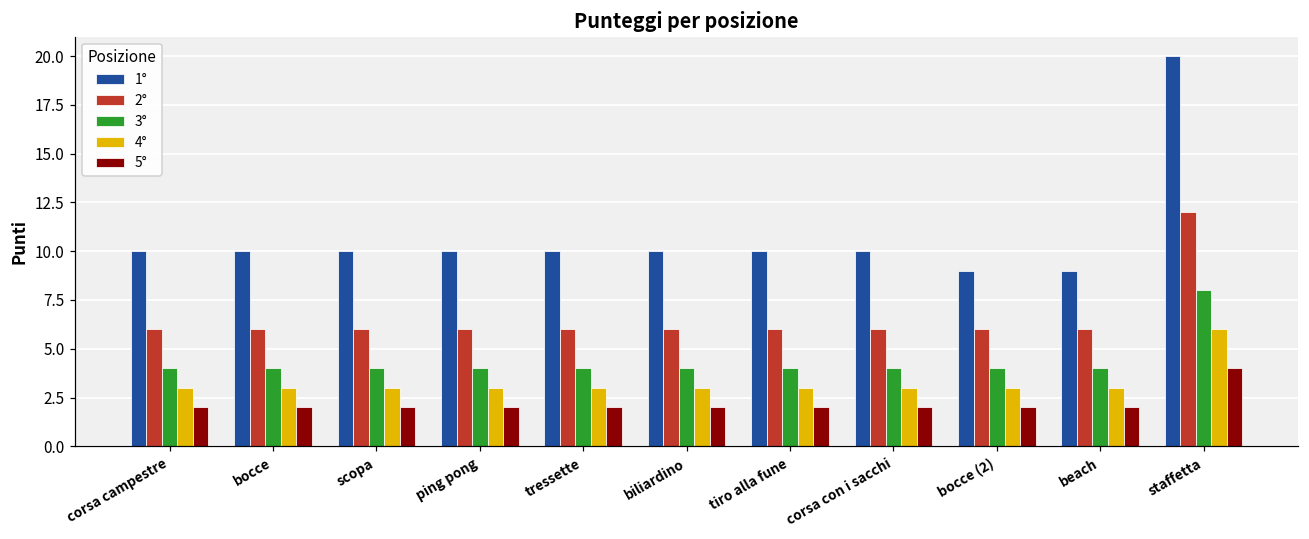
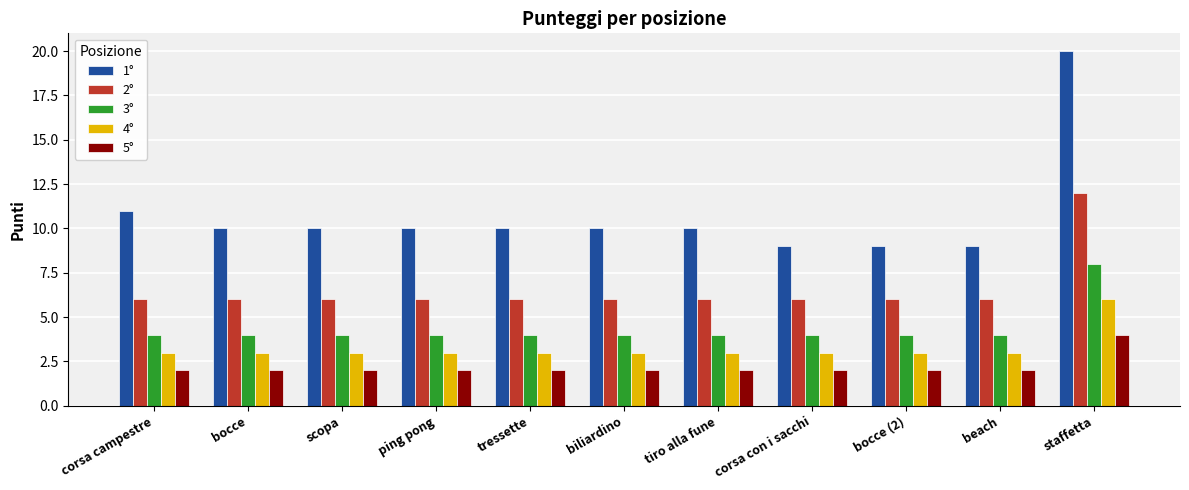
1°, corsa campestre: 10 -> 11
1°, corsa con i sacchi: 10 -> 9
